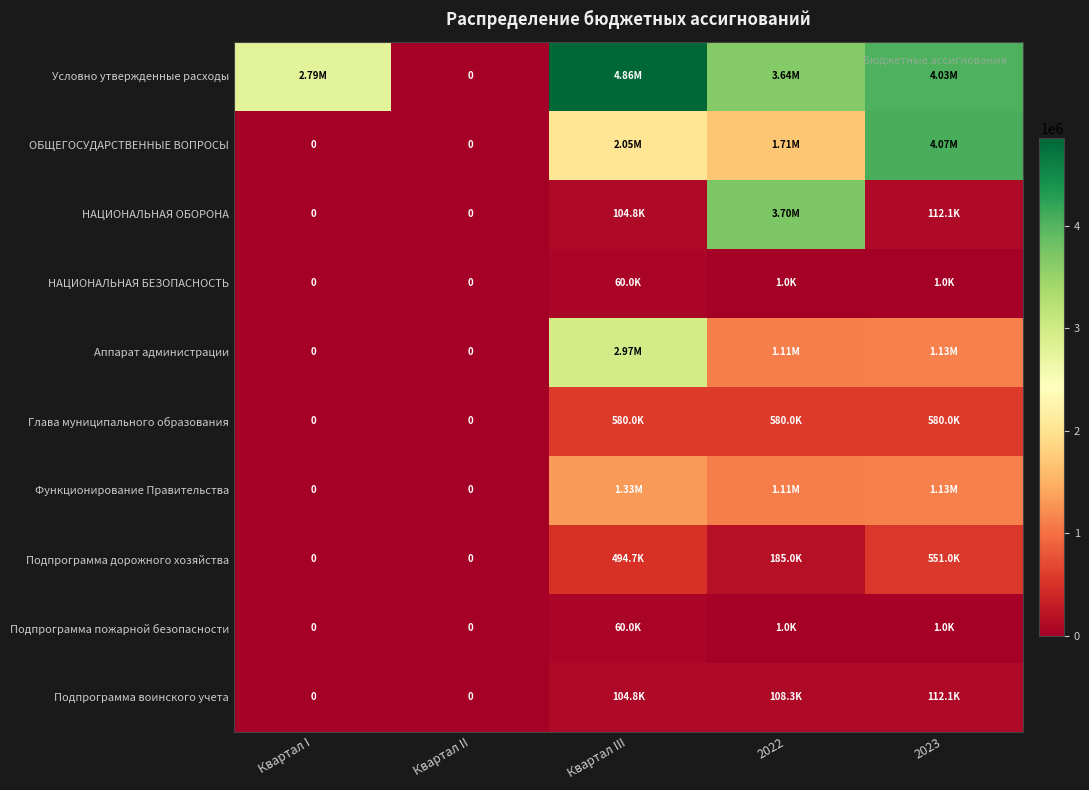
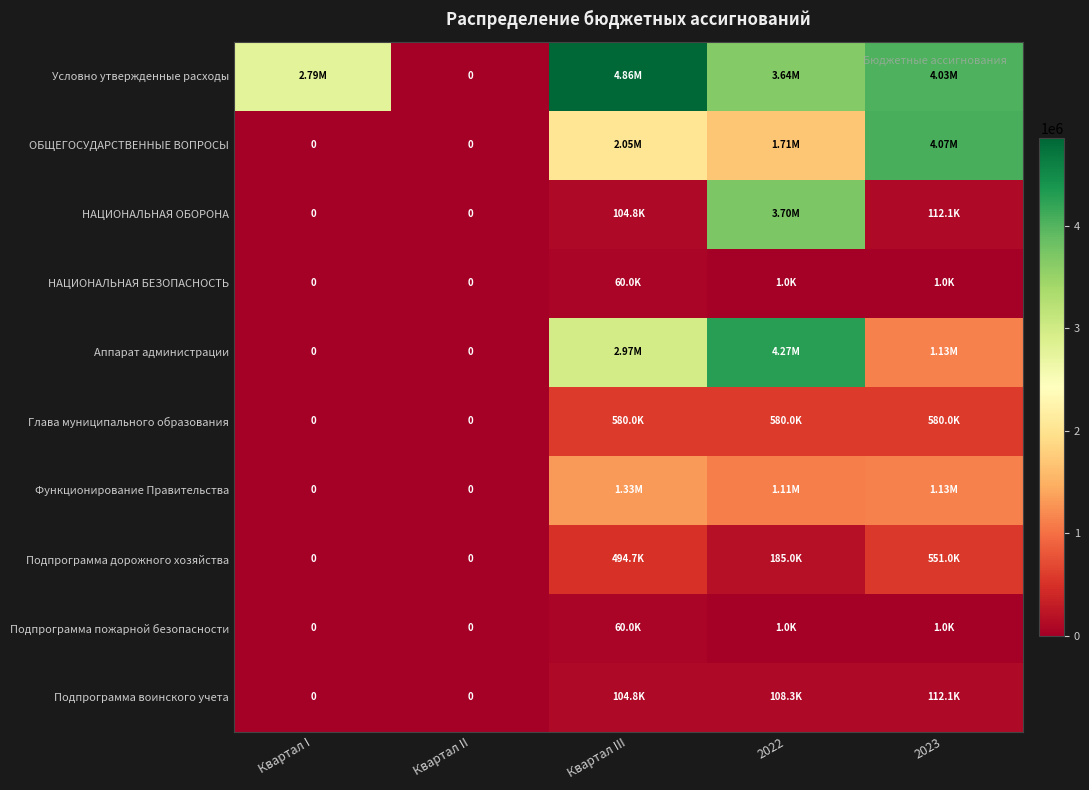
Аппарат администрации, 2022: 1.11M -> 4.27M
